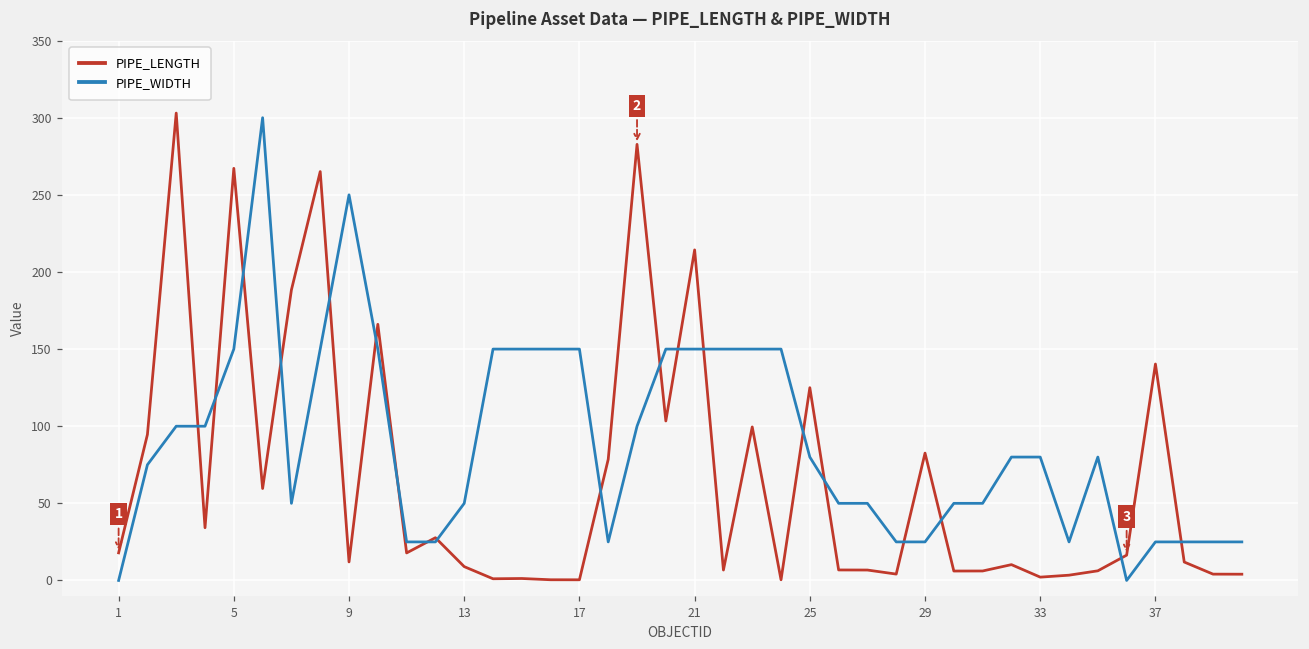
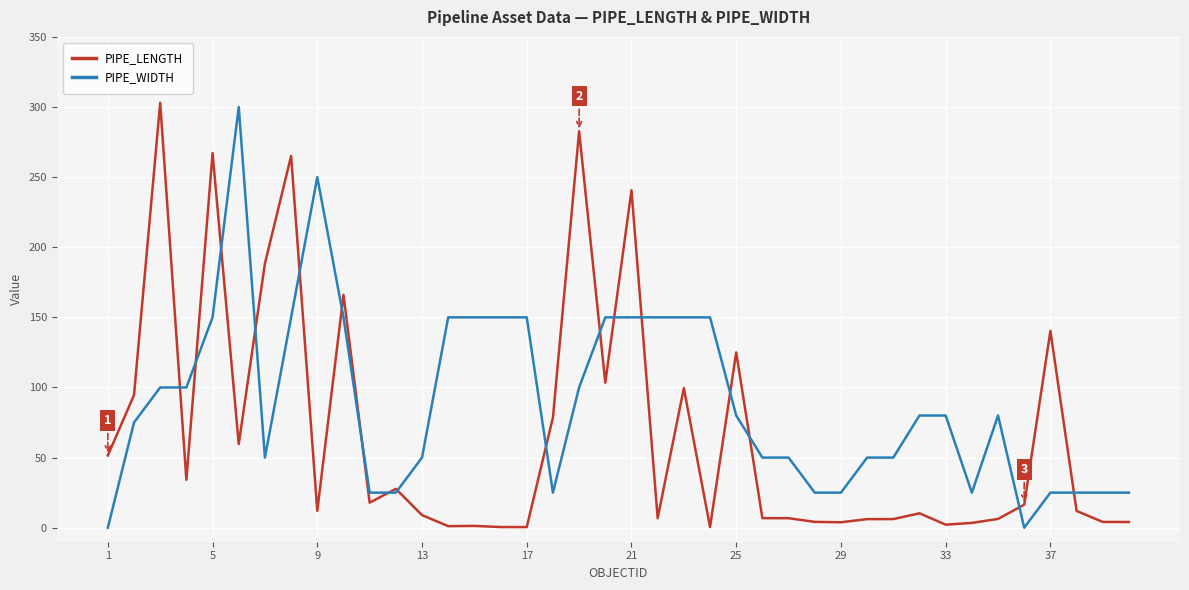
PIPE_LENGTH, 1: 18 -> 52
PIPE_LENGTH, 21: 214 -> 241
PIPE_LENGTH, 29: 83 -> 4
